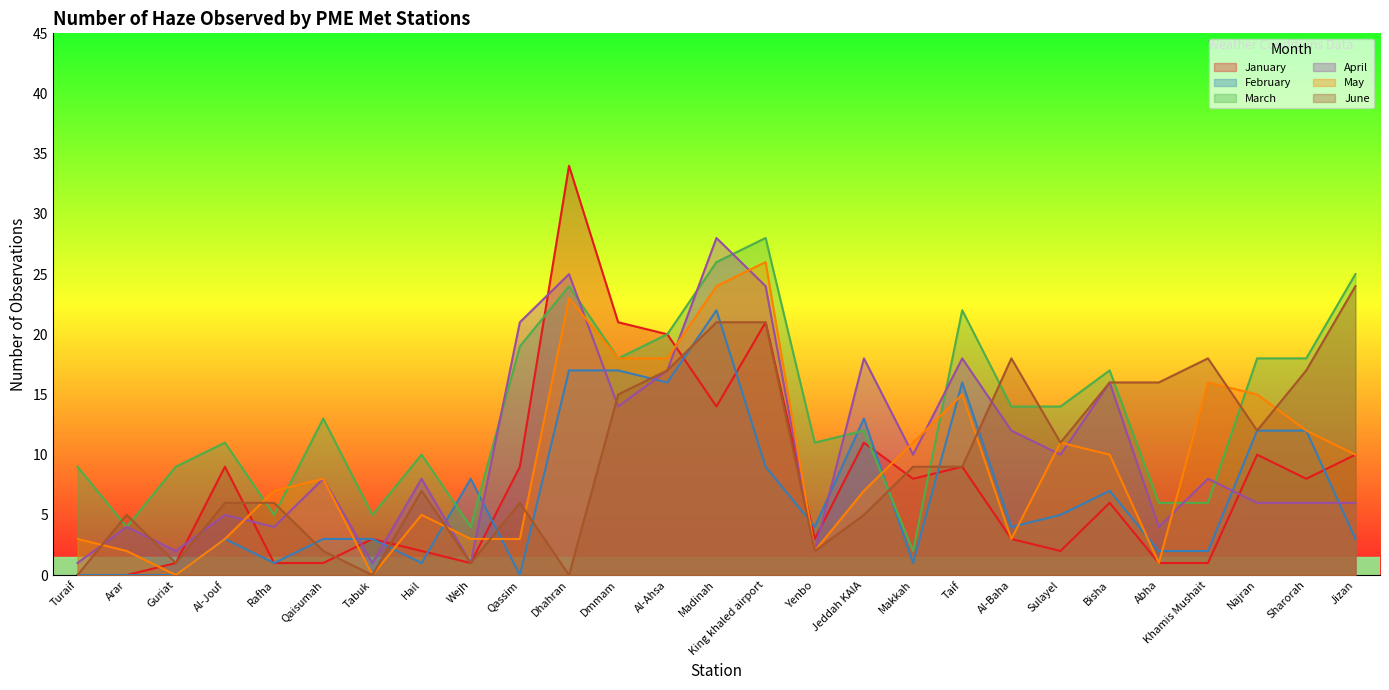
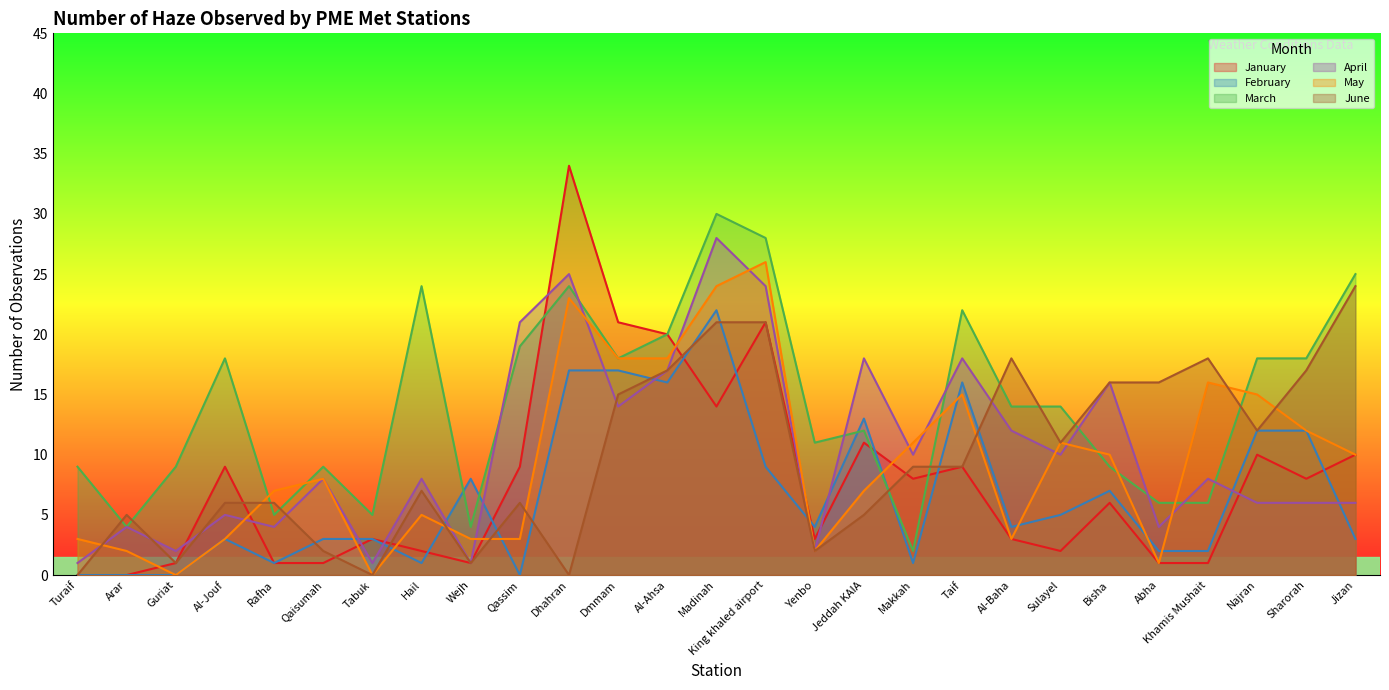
March, Al-Jouf: 11 -> 18
March, Qaisumah: 13 -> 9
March, Hail: 10 -> 24
March, Madinah: 26 -> 30
March, Bisha: 17 -> 9
